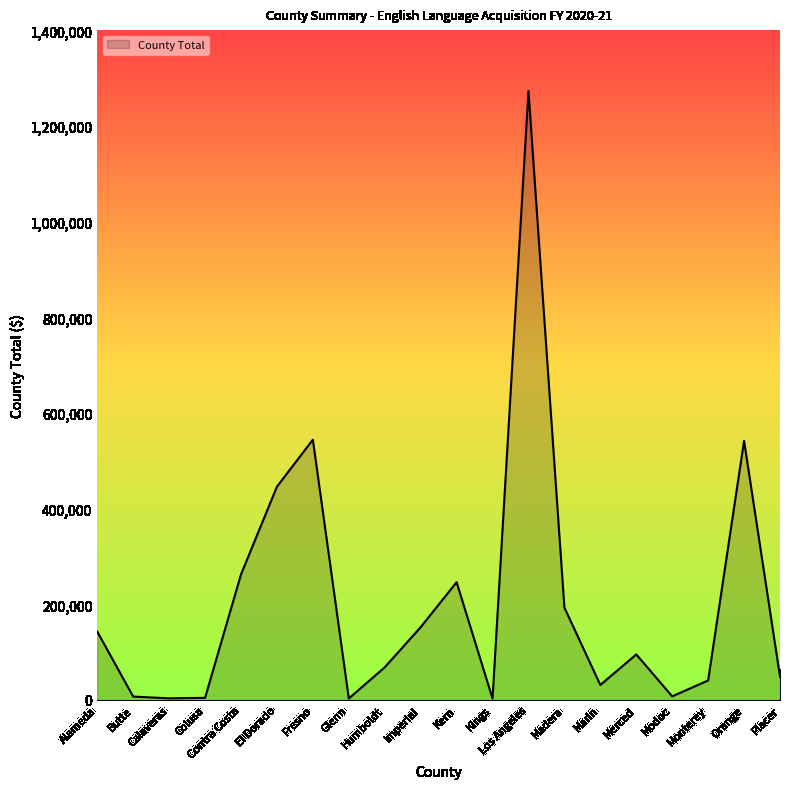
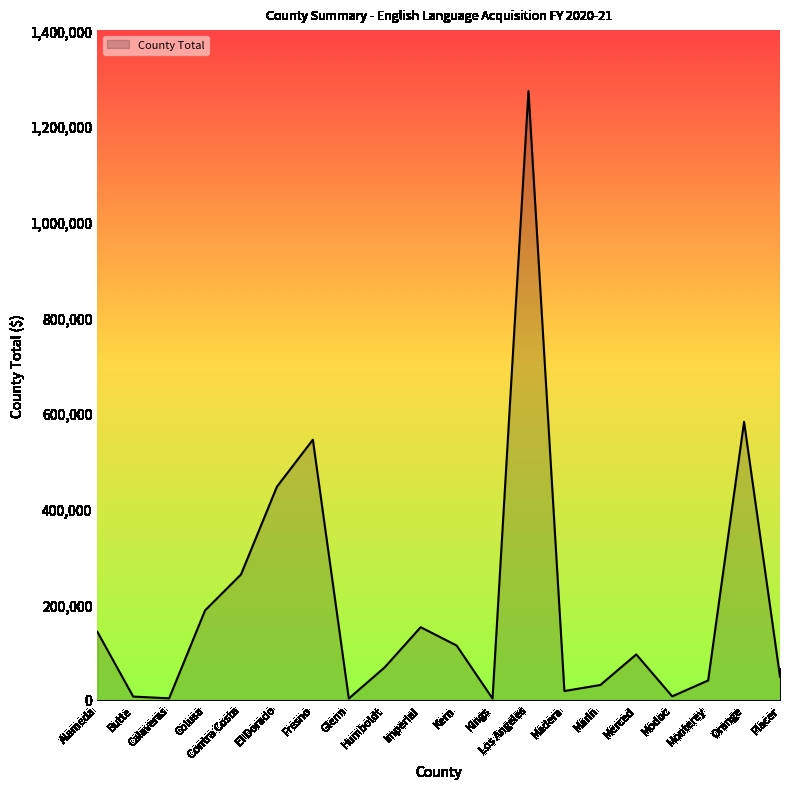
Colusa: 0 -> 190,000
Kern: 250,000 -> 110,000
Madera: 190,000 -> 20,000
Orange: 540,000 -> 580,000
